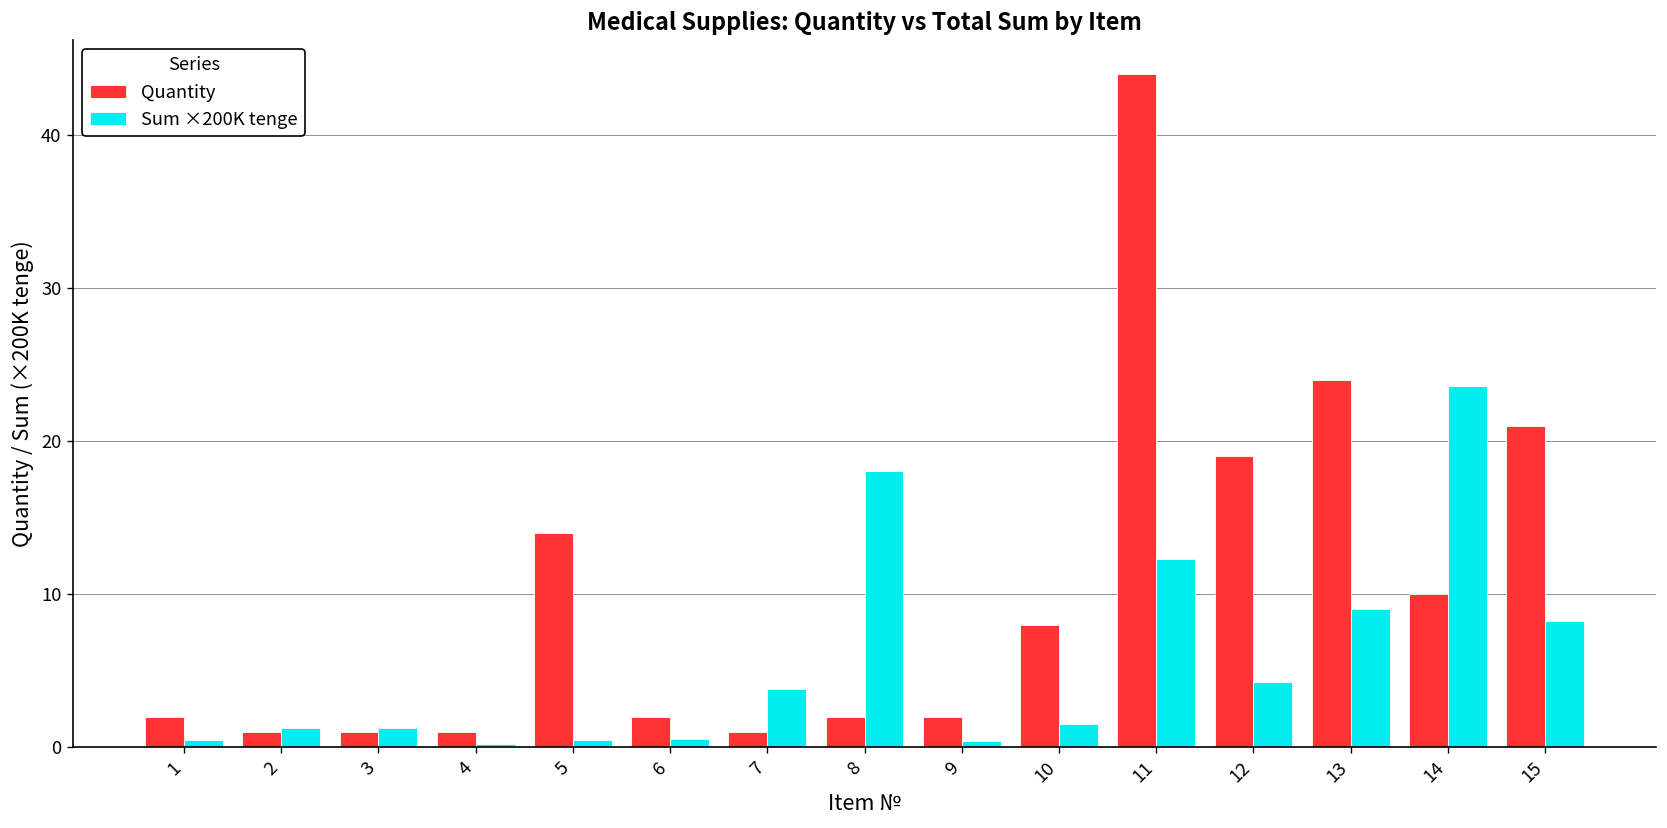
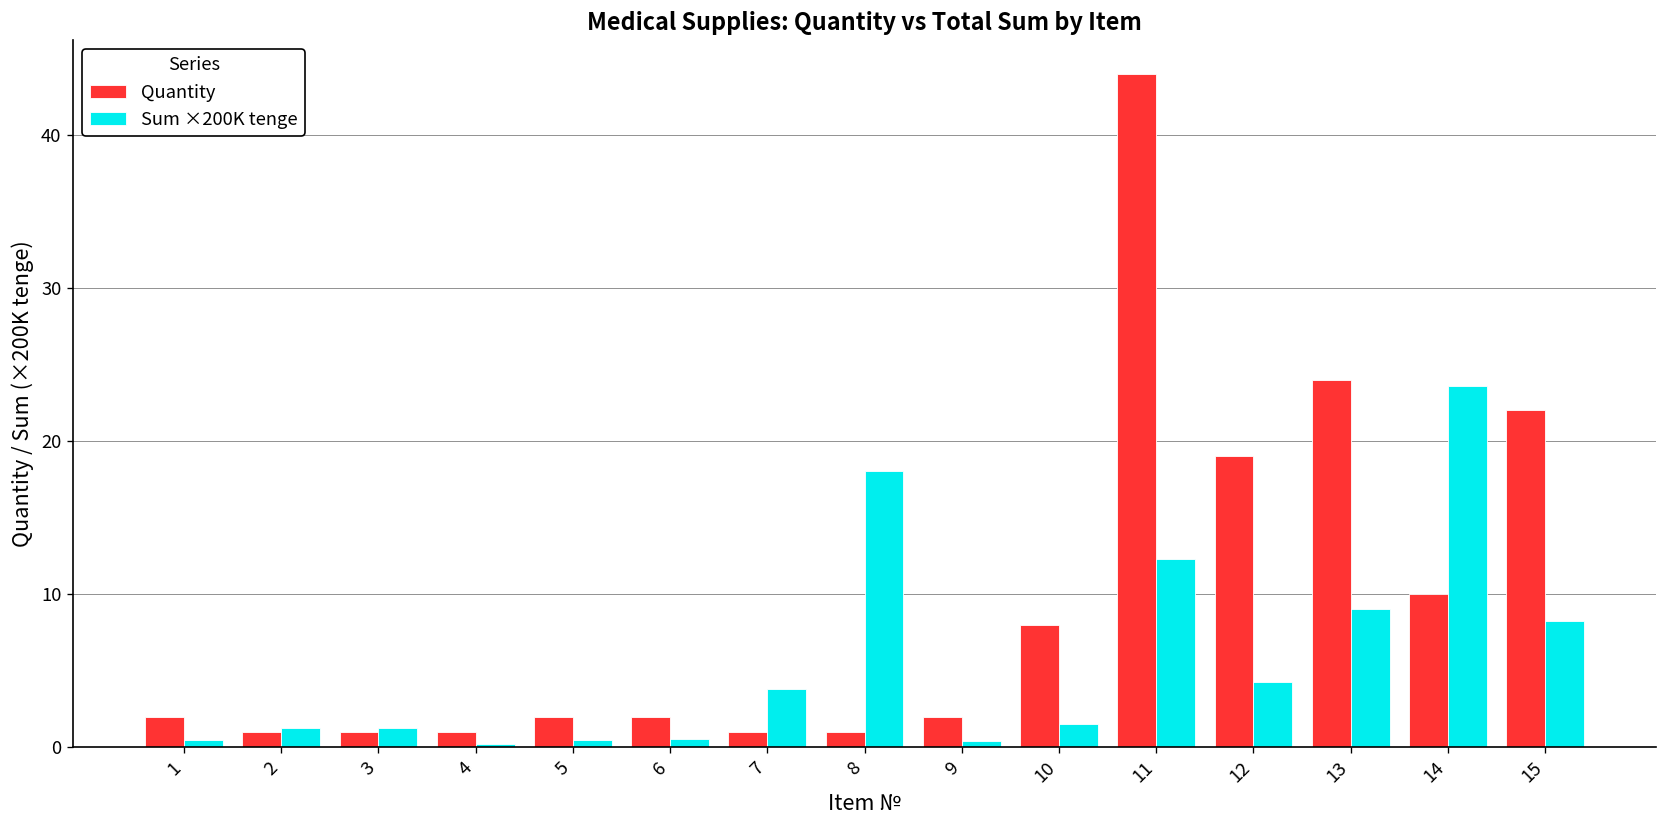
Quantity, 5: 14 -> 2
Quantity, 8: 2 -> 1
Quantity, 15: 21 -> 22
